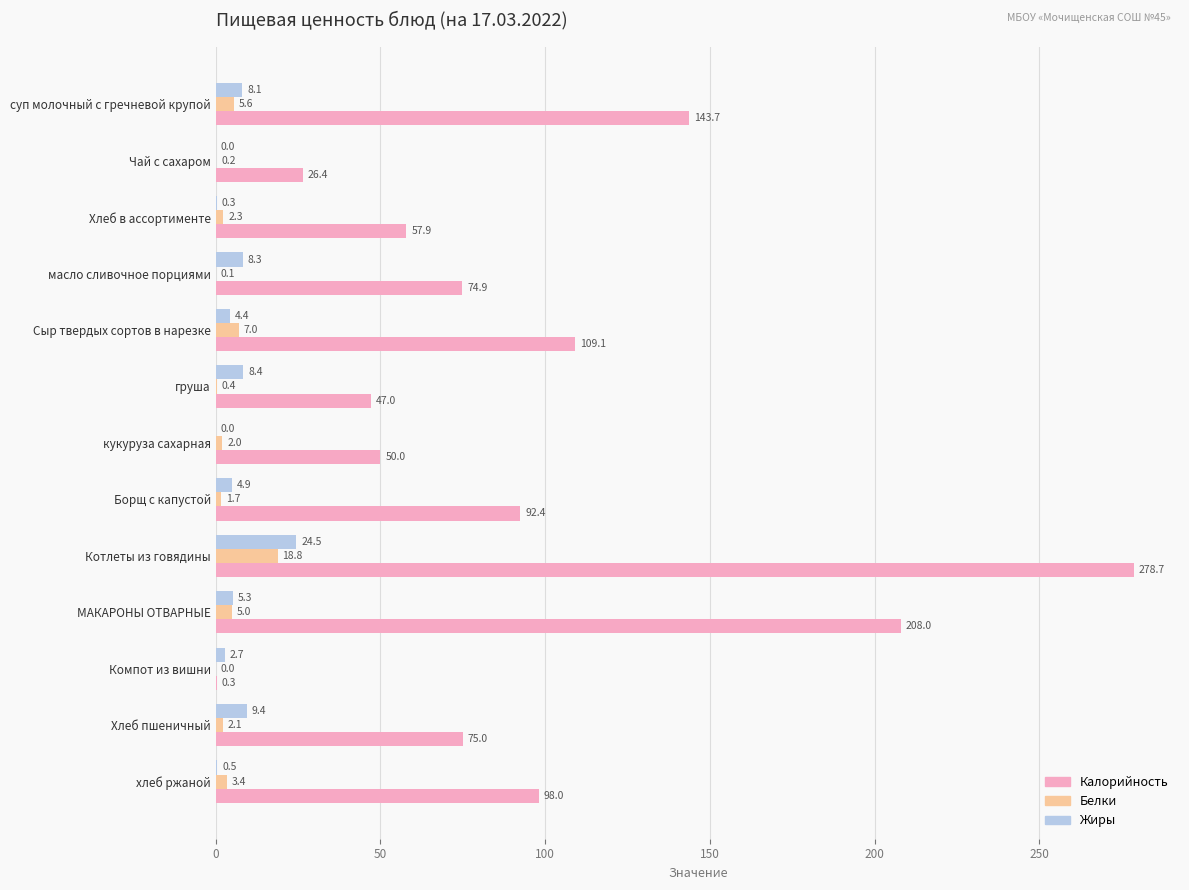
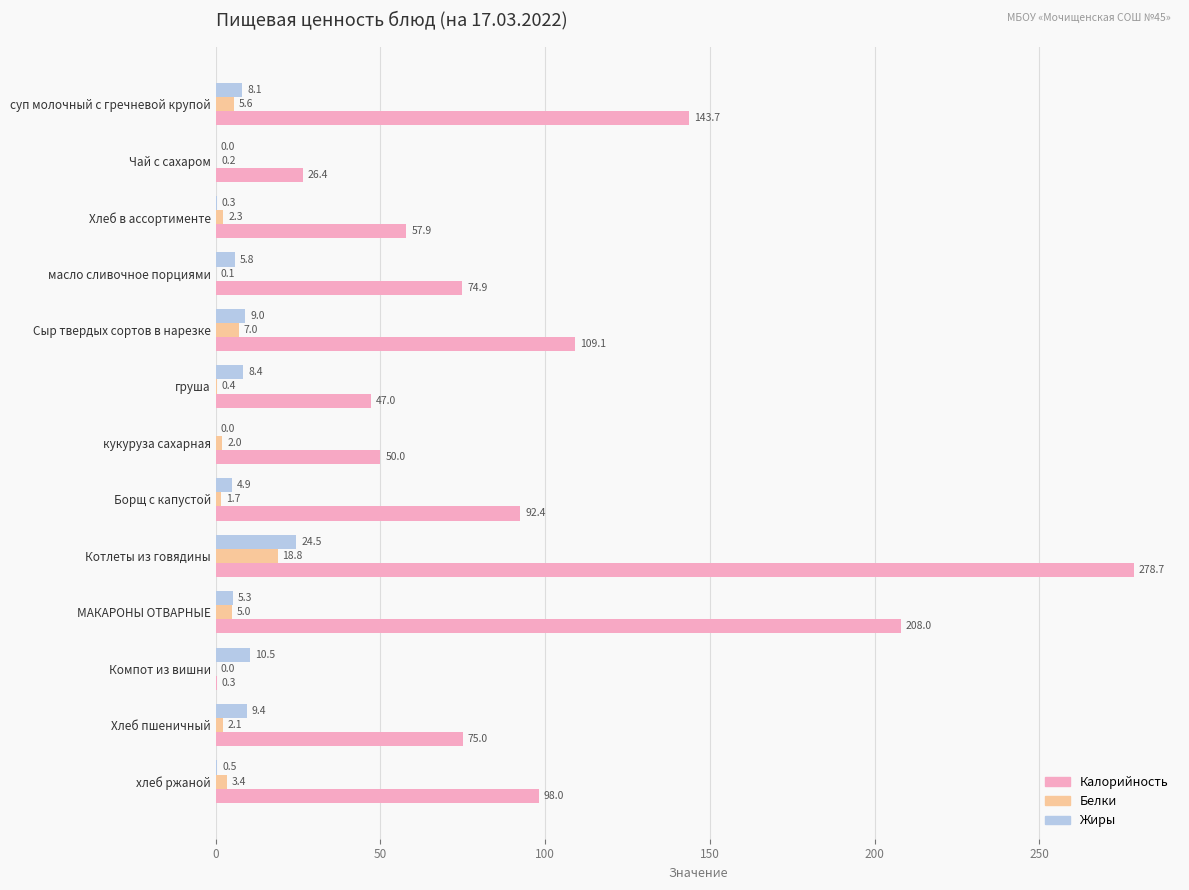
Жиры, масло сливочное порциями: 8.3 -> 5.8
Жиры, Сыр твердых сортов в нарезке: 4.4 -> 9.0
Жиры, Компот из вишни: 2.7 -> 10.5
